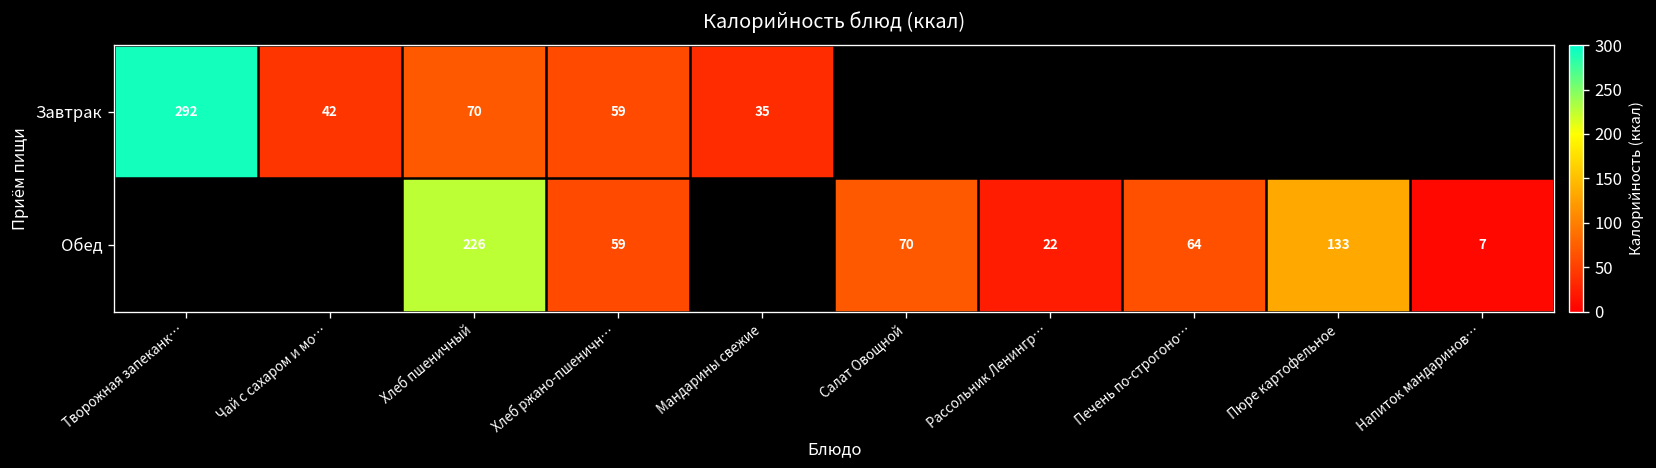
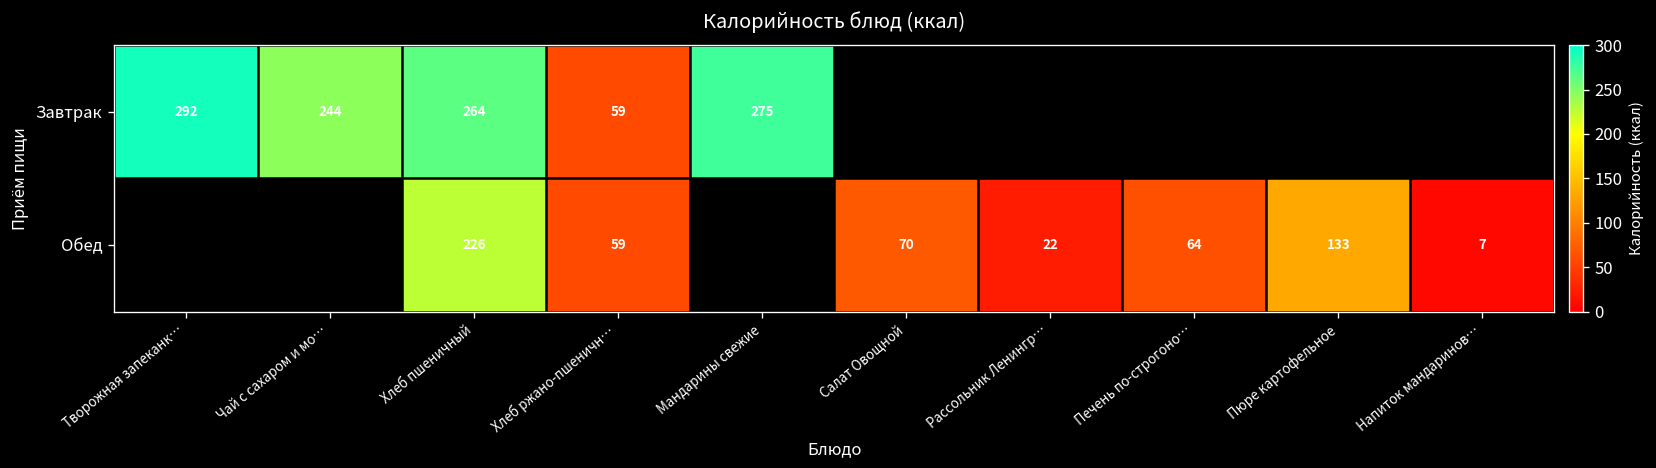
Завтрак, Чай с сахаром и мо…: 42 -> 244
Завтрак, Хлеб пшеничный: 70 -> 264
Завтрак, Мандарины свежие: 35 -> 275
